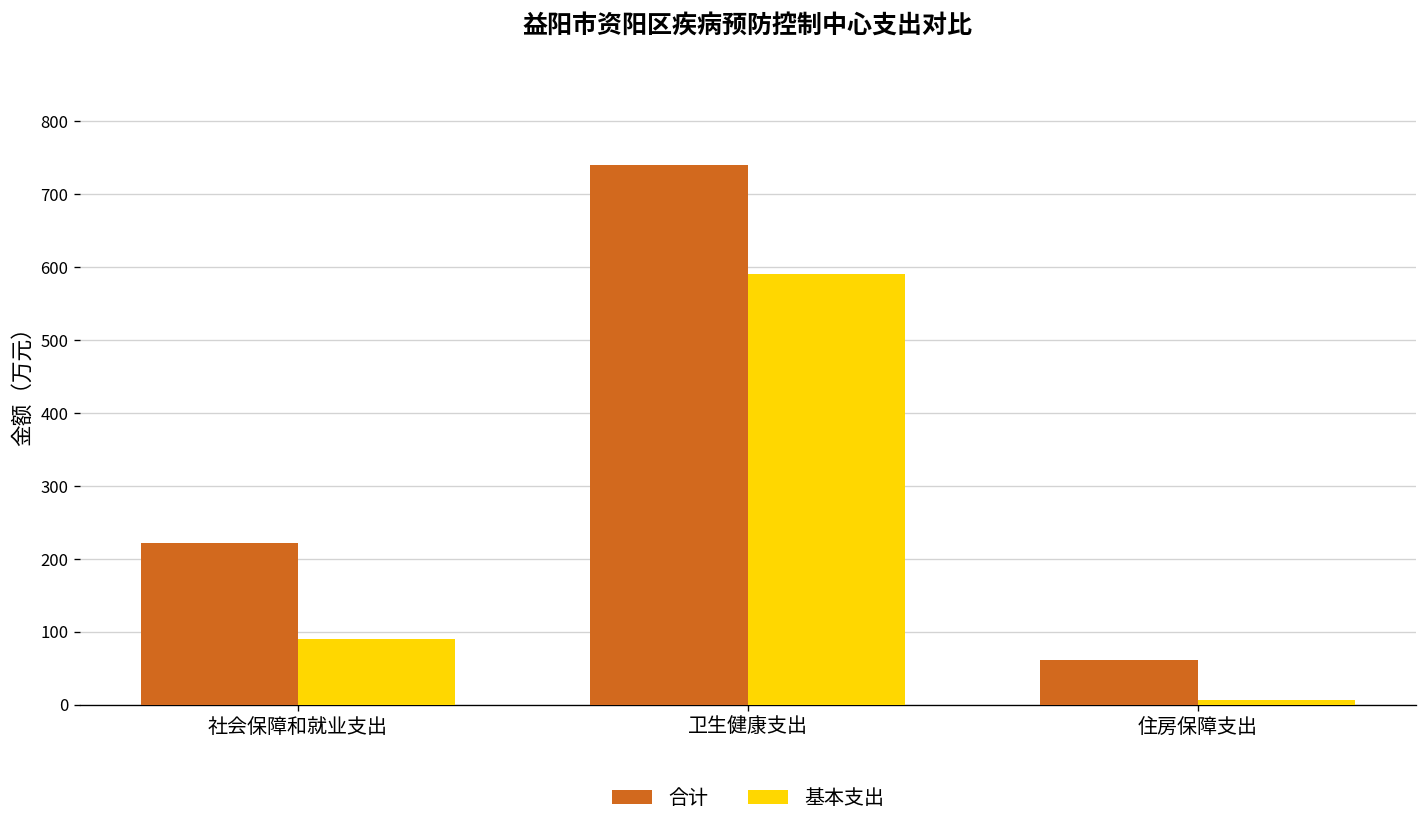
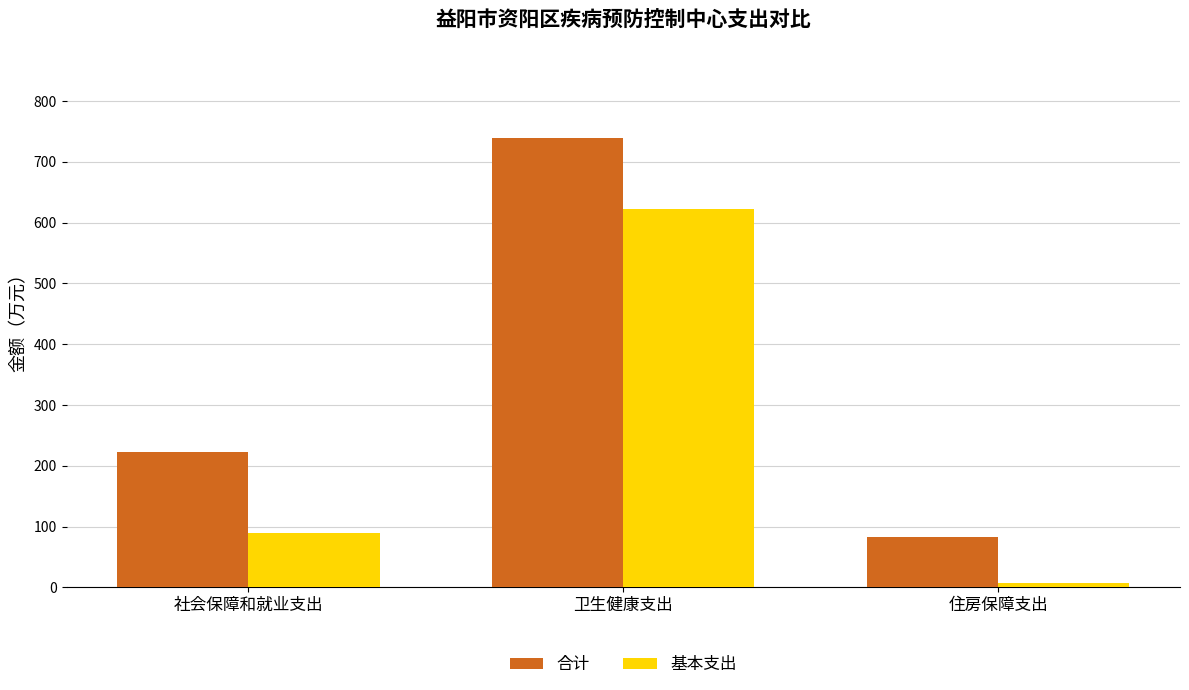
基本支出, 卫生健康支出: 590 -> 620
合计, 住房保障支出: 60 -> 80
